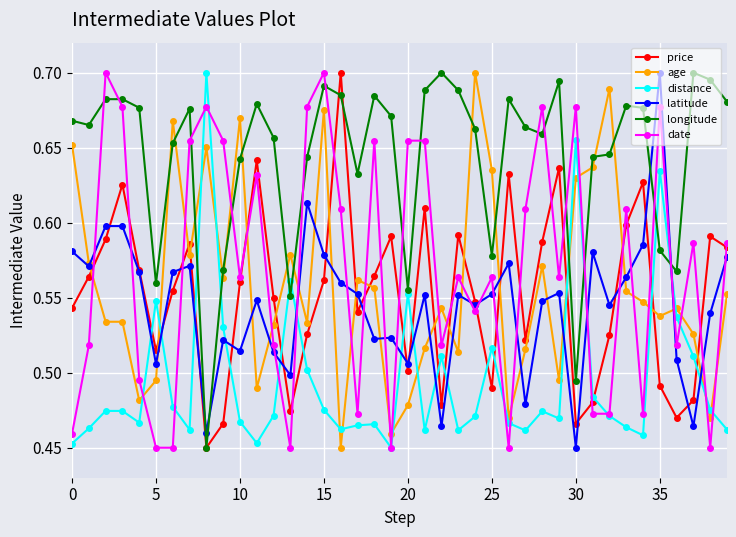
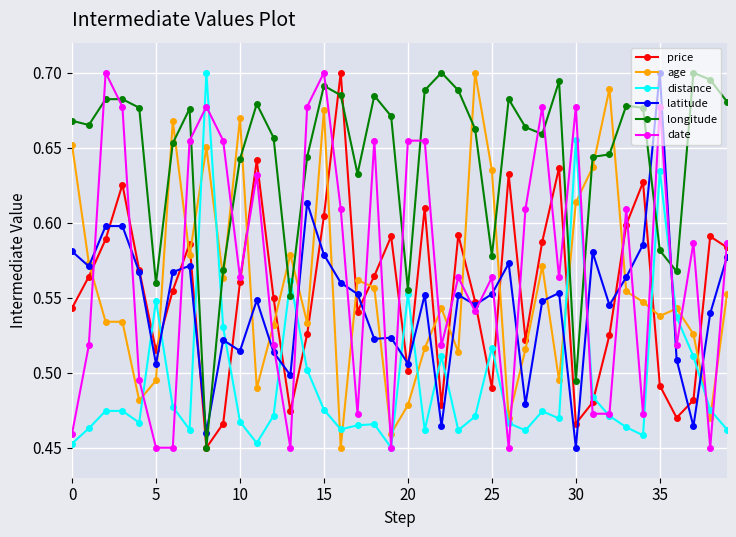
price, 15: 0.562 -> 0.604
age, 30: 0.630 -> 0.614
